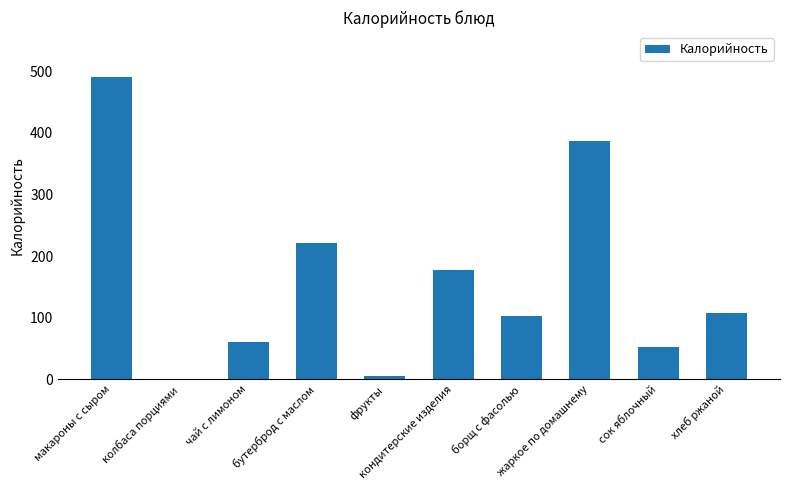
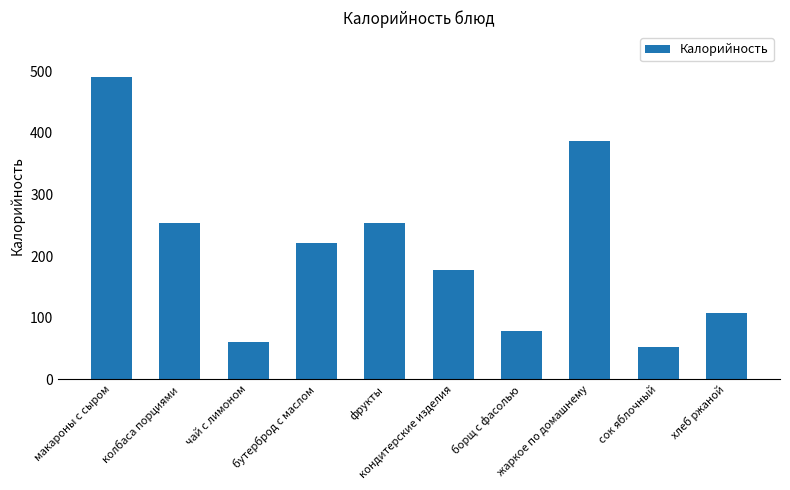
колбаса порциями: 0 -> 250
фрукты: 10 -> 250
борщ с фасолью: 100 -> 80
